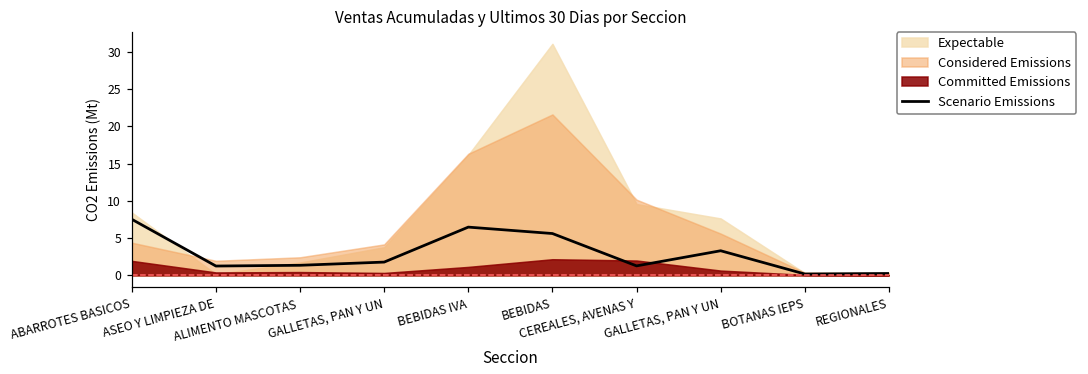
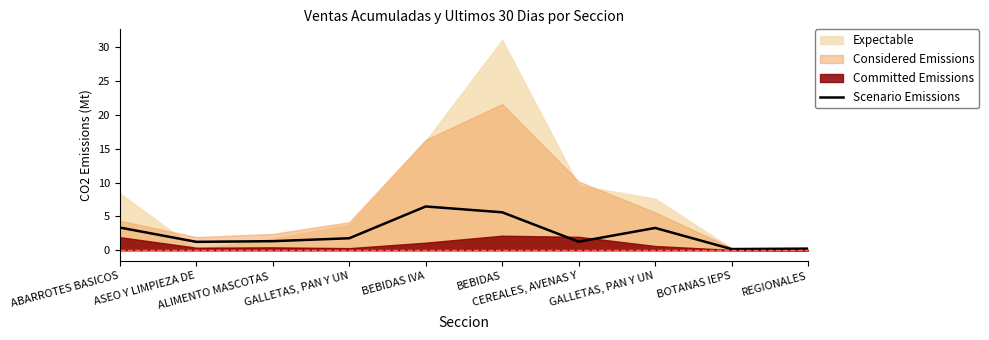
Scenario Emissions, ABARROTES BASICOS: 8 -> 3
